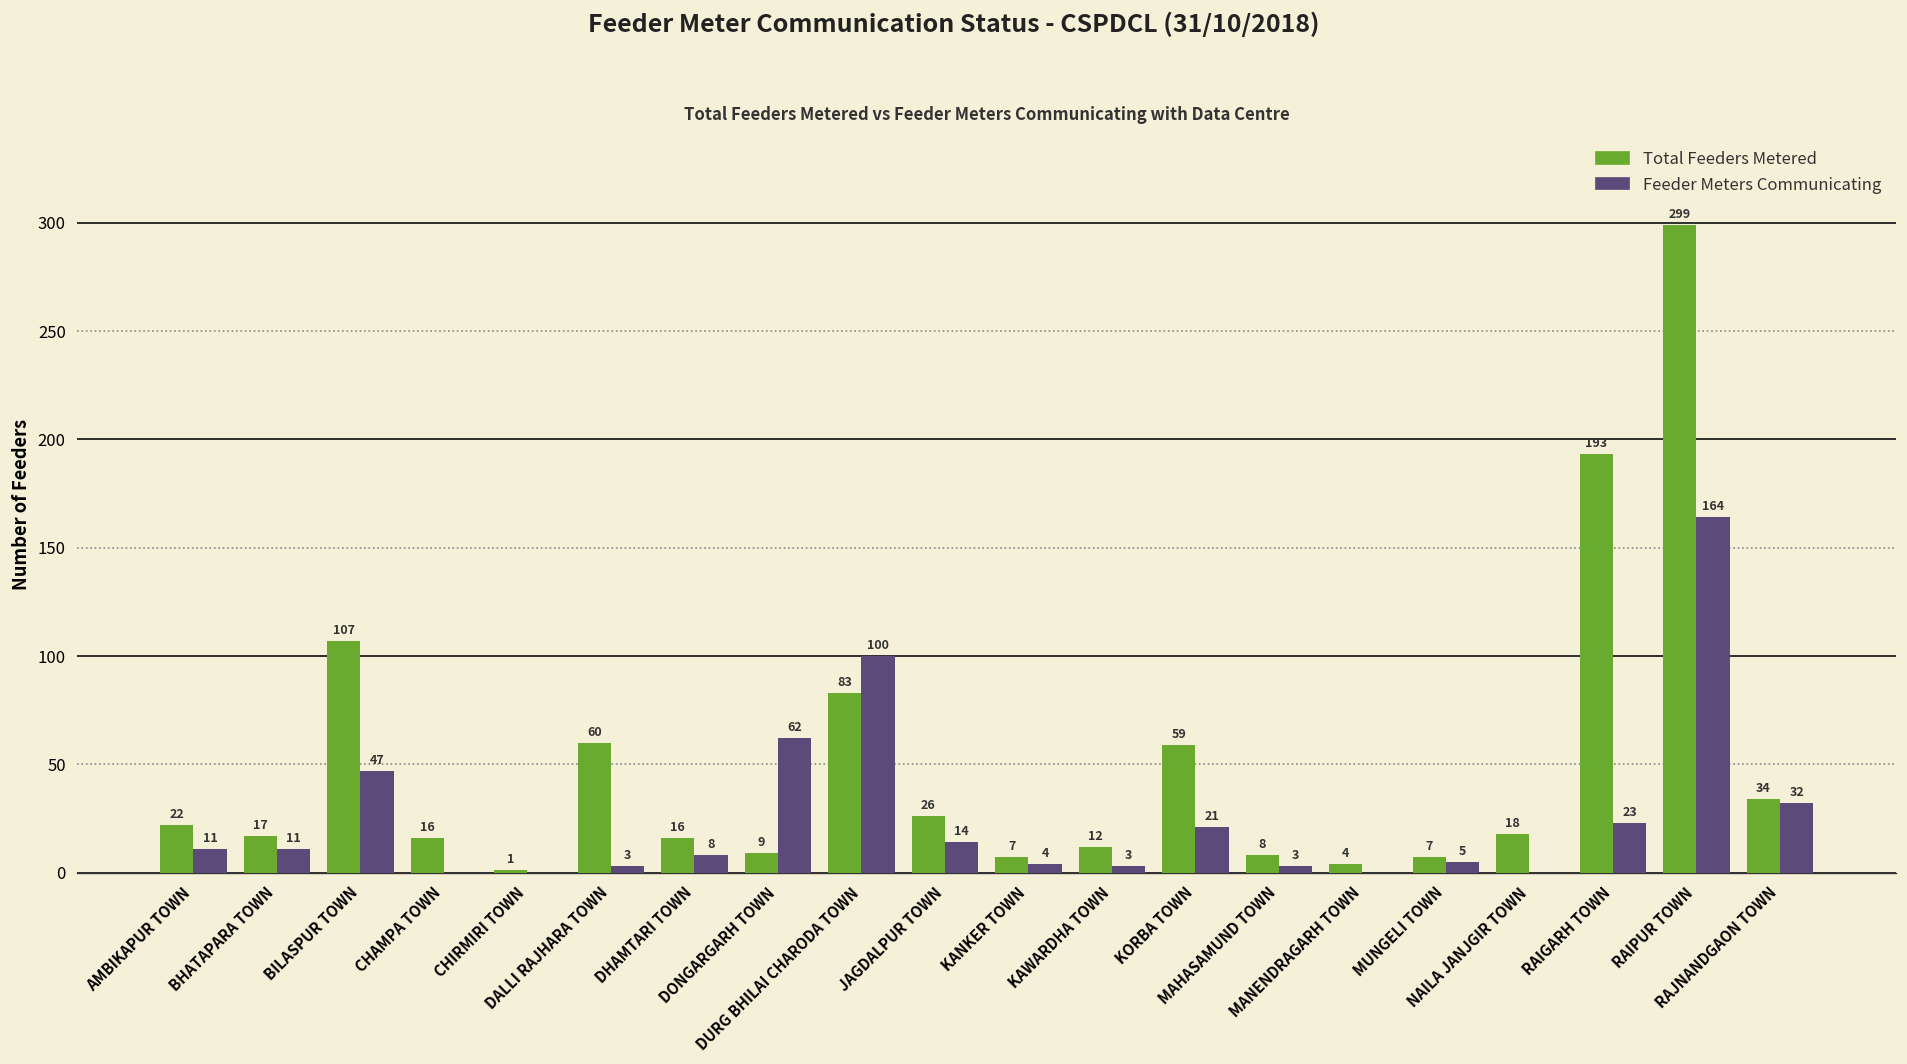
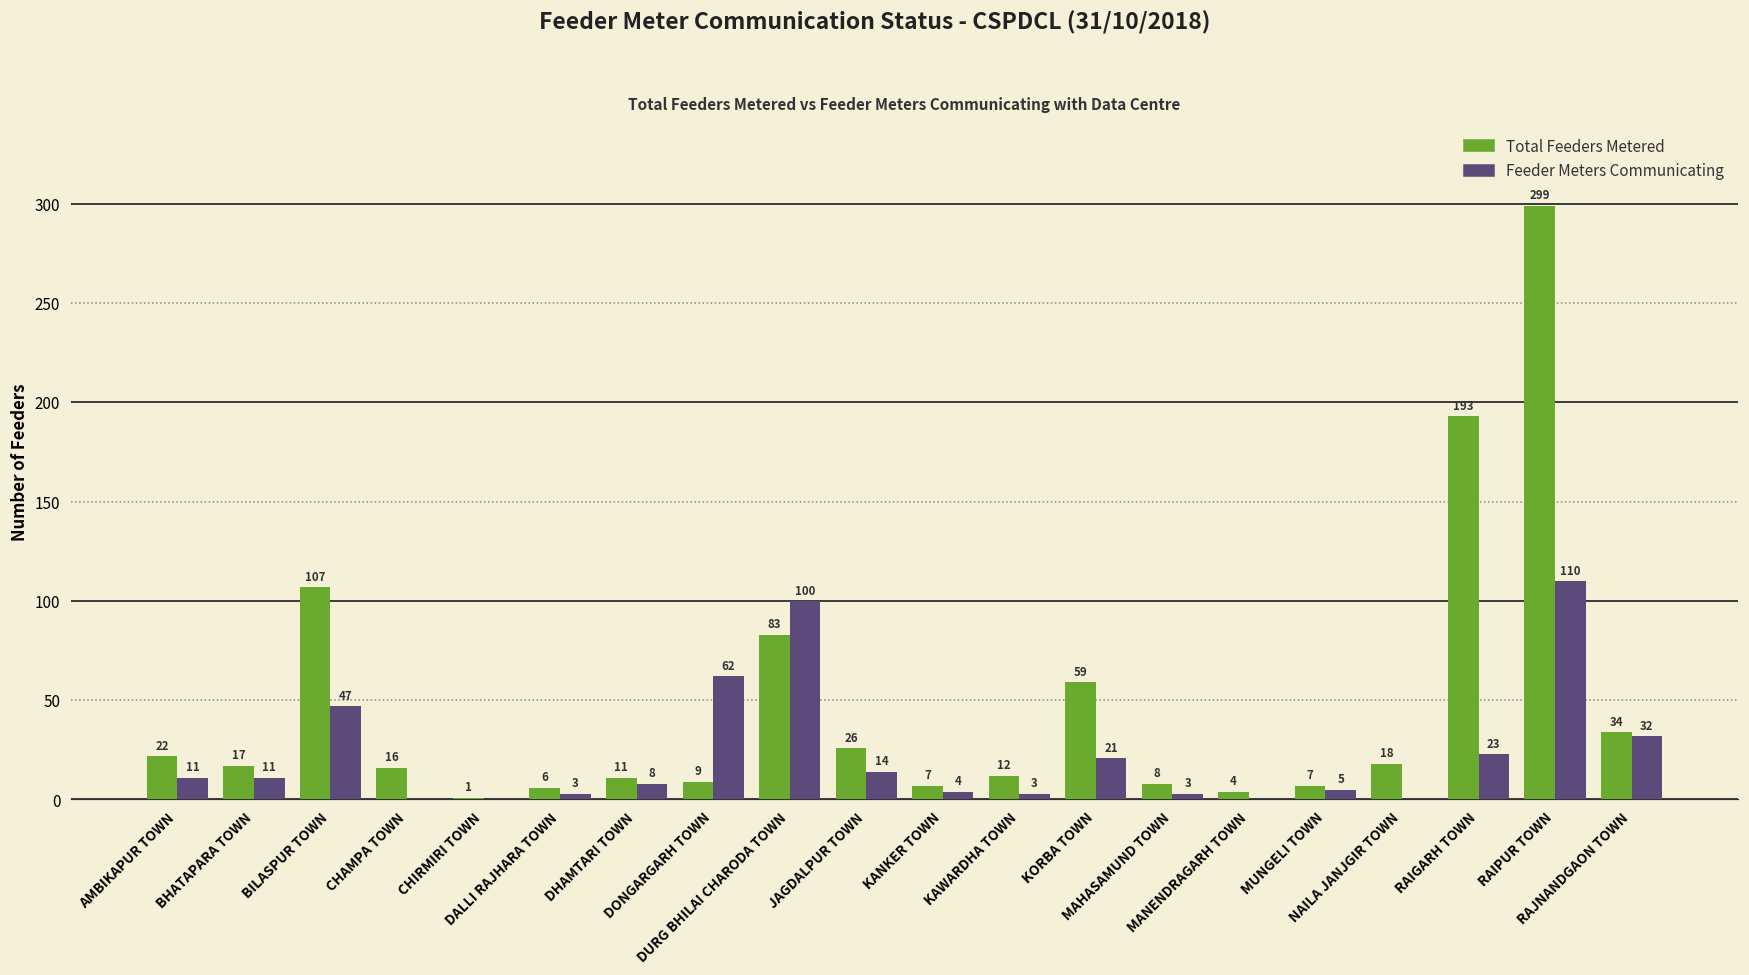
Total Feeders Metered, DALLI RAJHARA TOWN: 60 -> 6
Total Feeders Metered, DHAMTARI TOWN: 16 -> 11
Feeder Meters Communicating, RAIPUR TOWN: 164 -> 110
